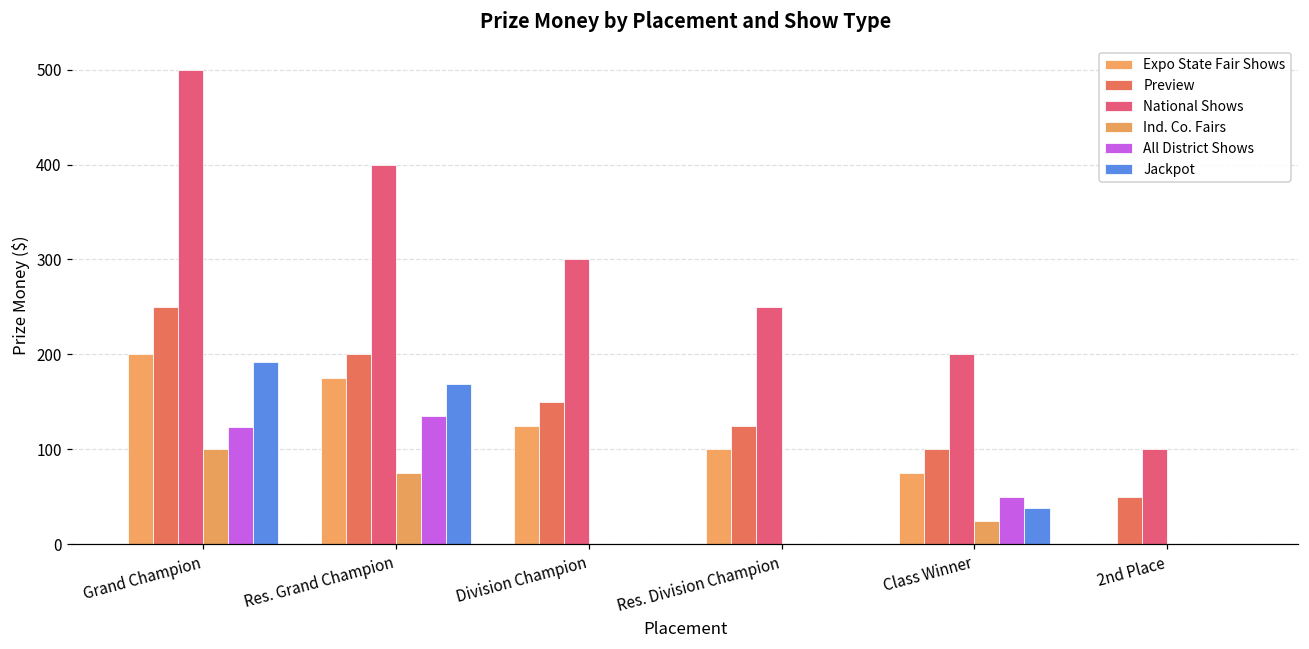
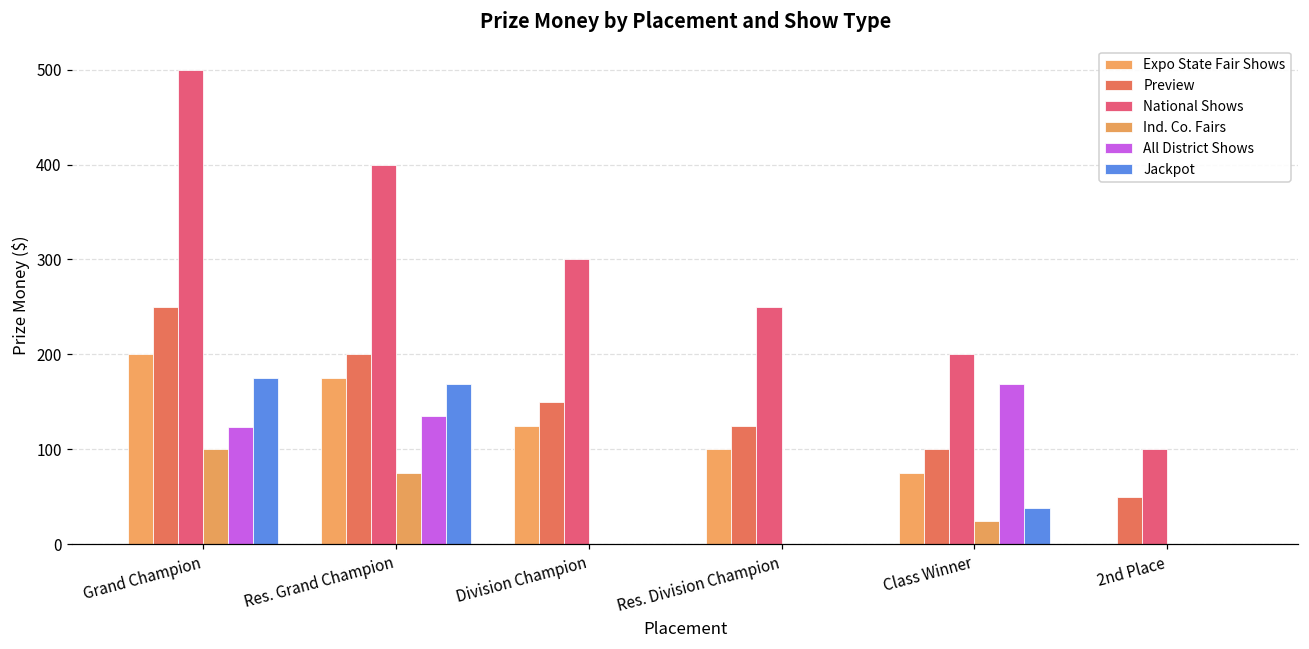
Jackpot, Grand Champion: 190 -> 180
All District Shows, Class Winner: 50 -> 170
